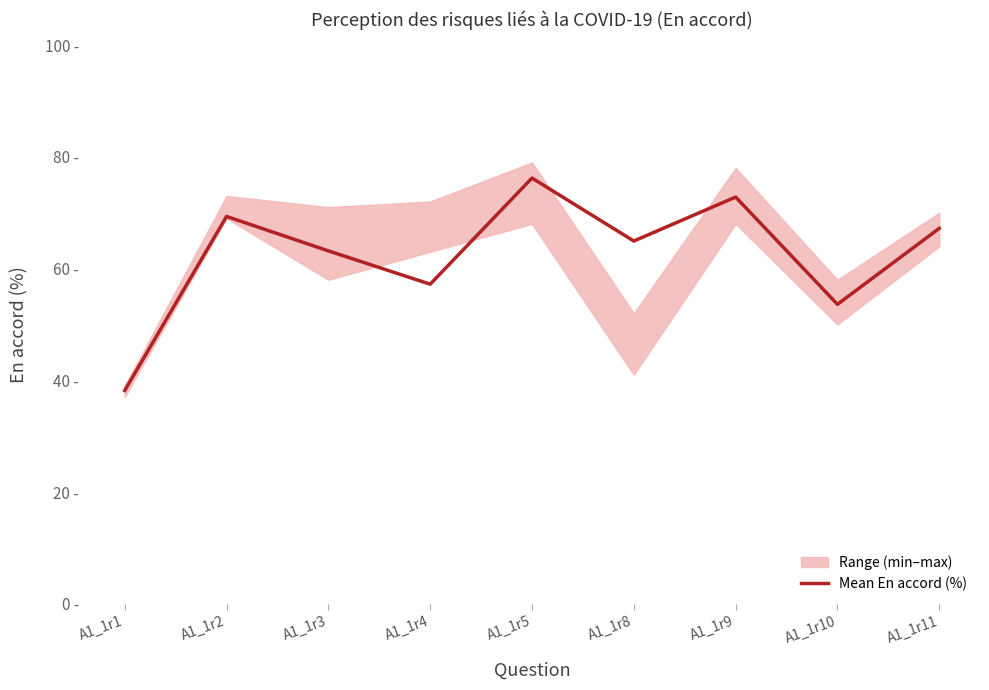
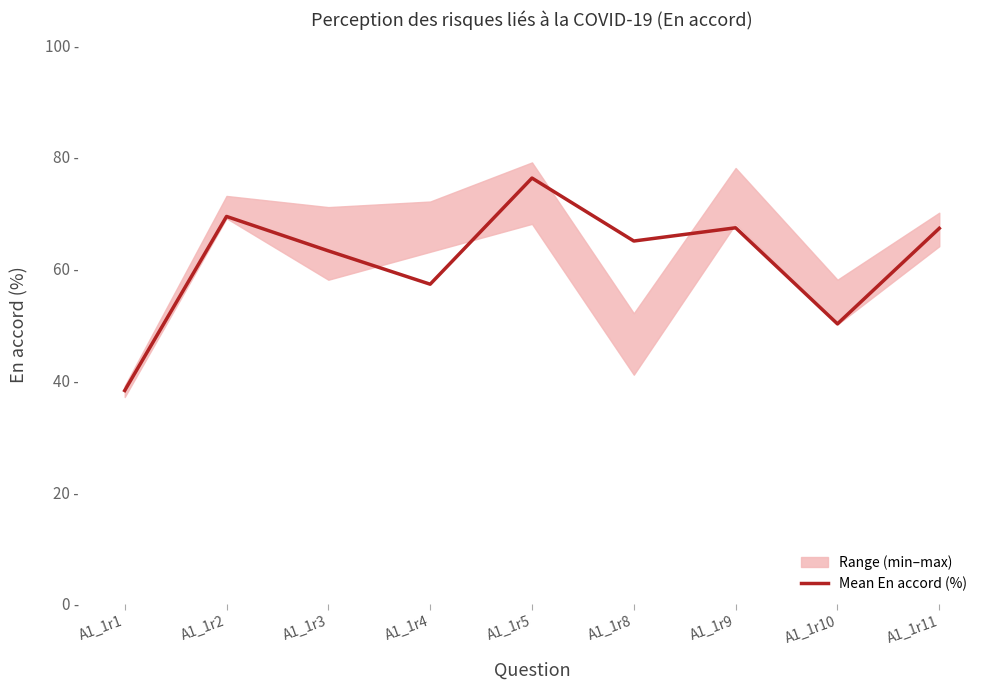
Mean En accord (%), A1_1r9: 73 - -> 67 -
Mean En accord (%), A1_1r10: 54 - -> 50 -
